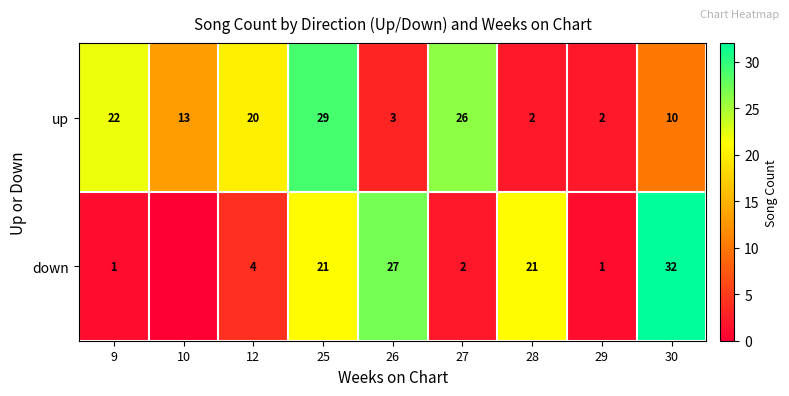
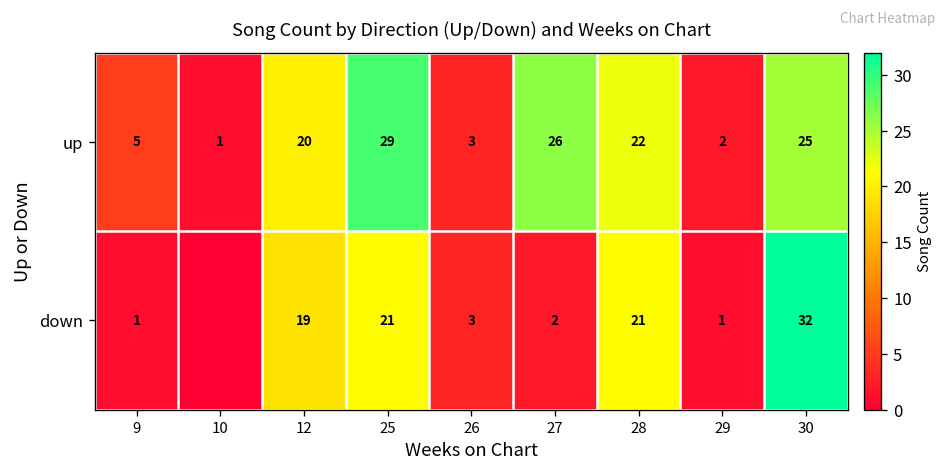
up, 9: 22 -> 5
up, 10: 13 -> 1
up, 28: 2 -> 22
up, 30: 10 -> 25
down, 12: 4 -> 19
down, 26: 27 -> 3
